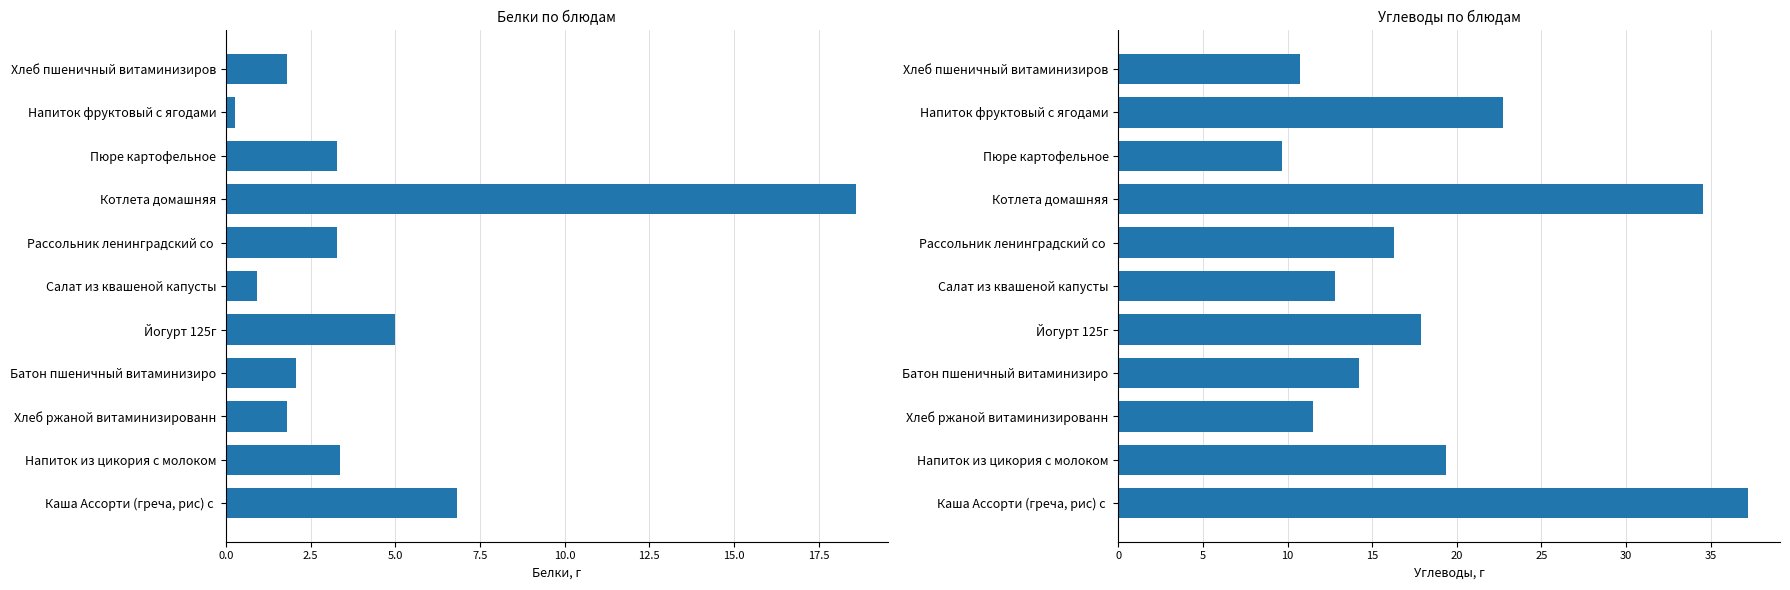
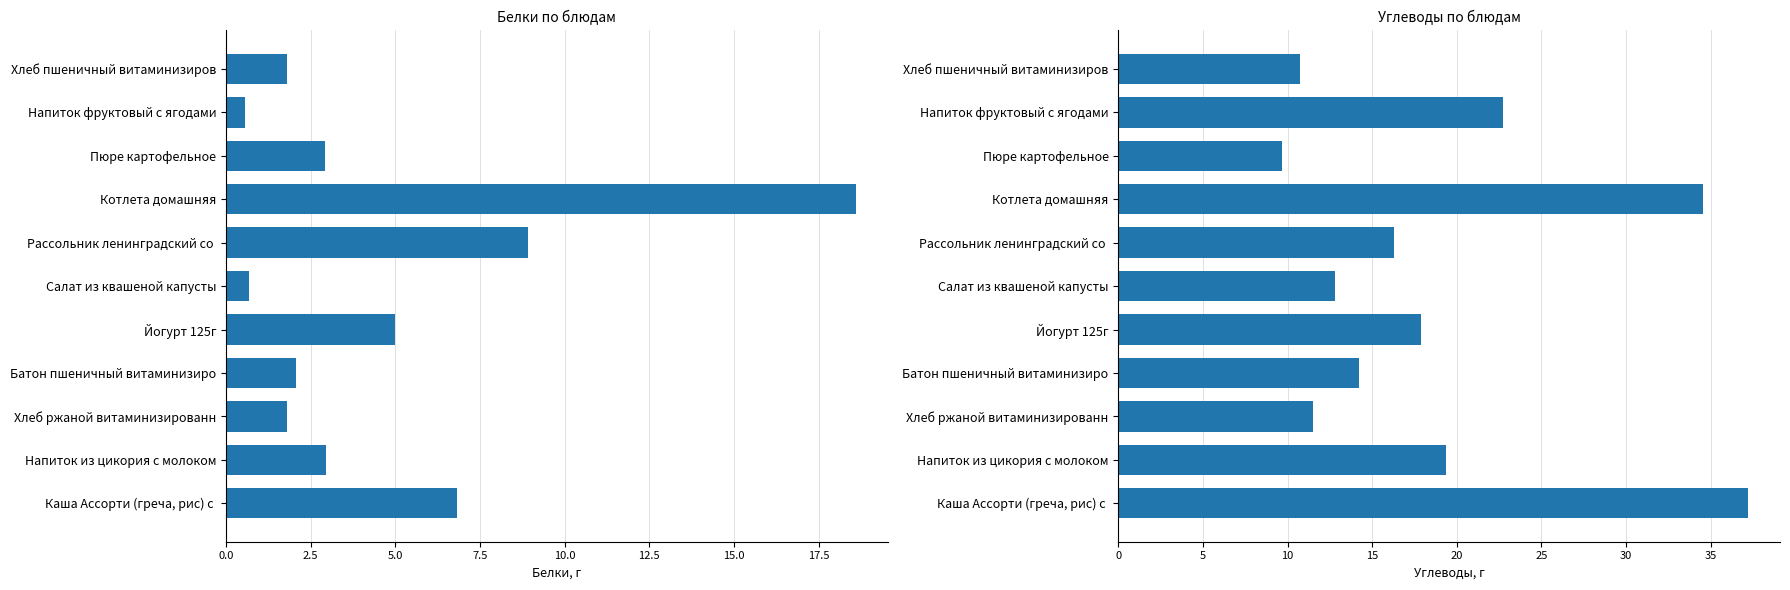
Белки по блюдам, Напиток фруктовый с ягодами: 0.3 -> 0.6
Белки по блюдам, Пюре картофельное: 3.3 -> 2.9
Белки по блюдам, Рассольник ленинградский со: 3.3 -> 8.9
Белки по блюдам, Салат из квашеной капусты: 0.9 -> 0.7
Белки по блюдам, Напиток из цикория с молоком: 3.4 -> 3.0
